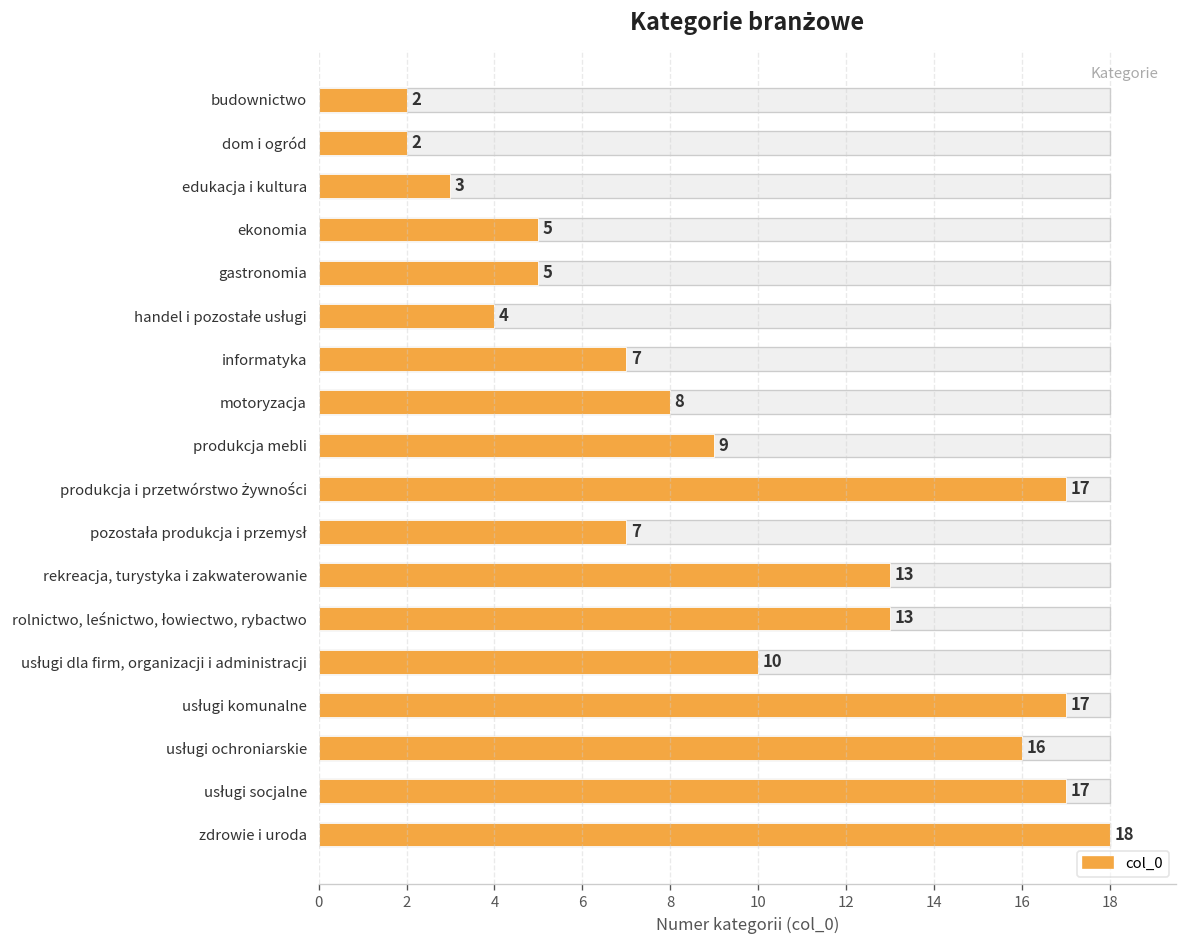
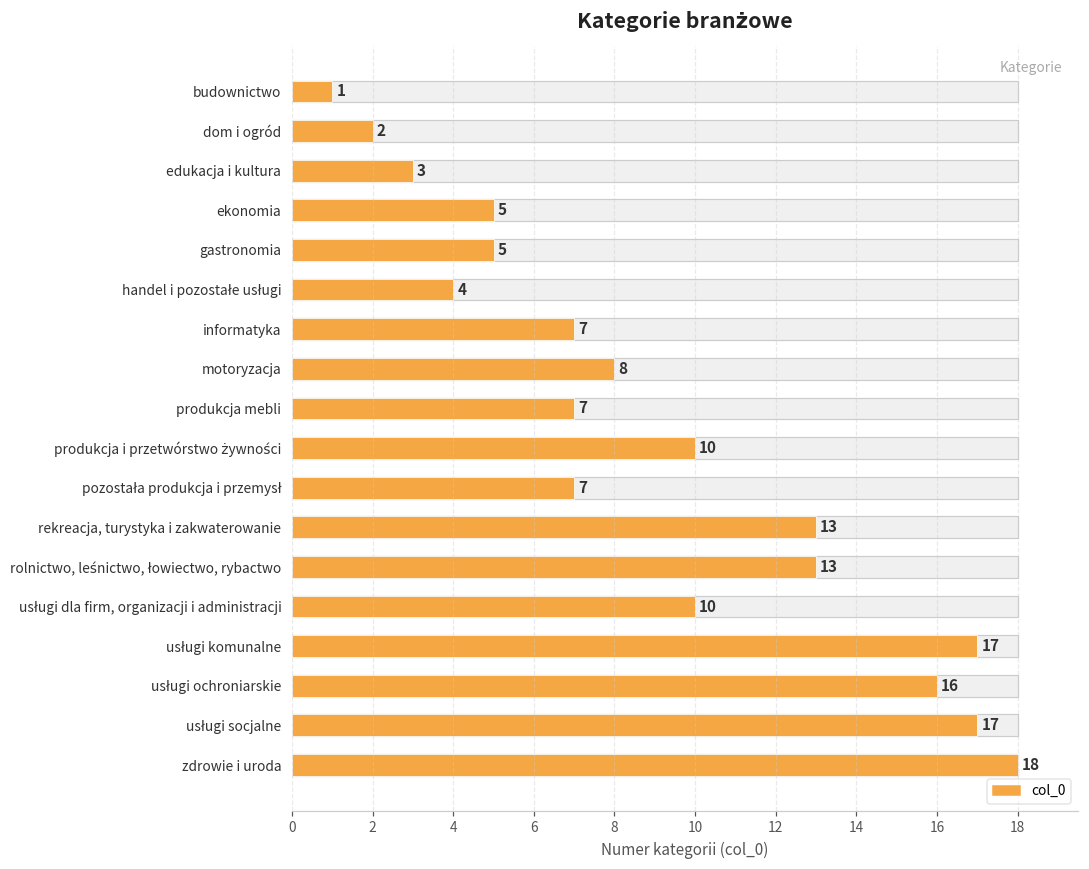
col_0, budownictwo: 2 -> 1
col_0, produkcja mebli: 9 -> 7
col_0, produkcja i przetwórstwo żywności: 17 -> 10
